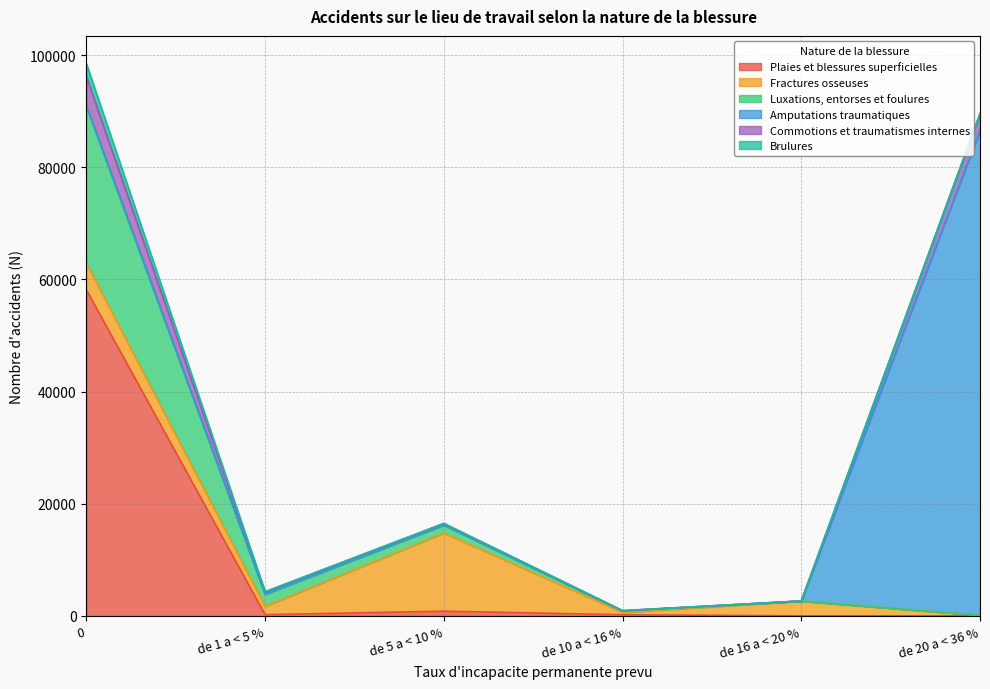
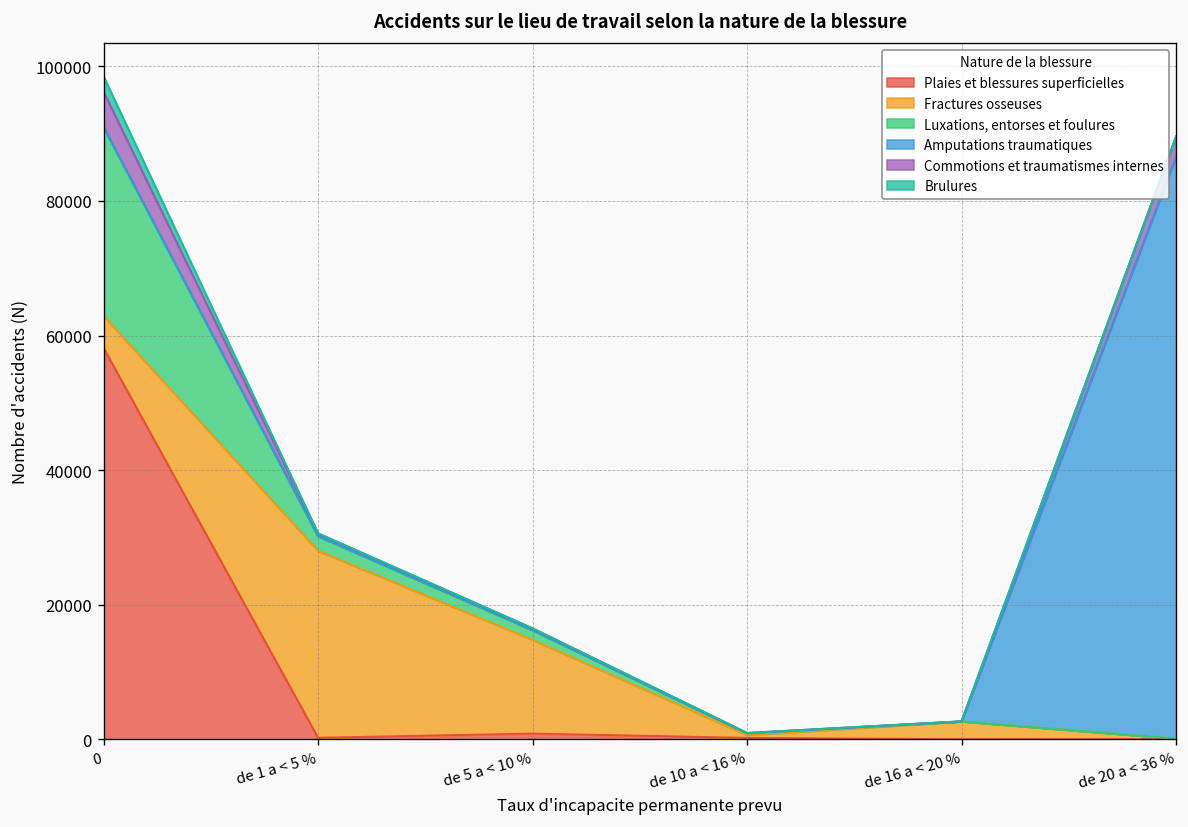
Fractures osseuses, de 1 a < 5 %: 1000 -> 28000
